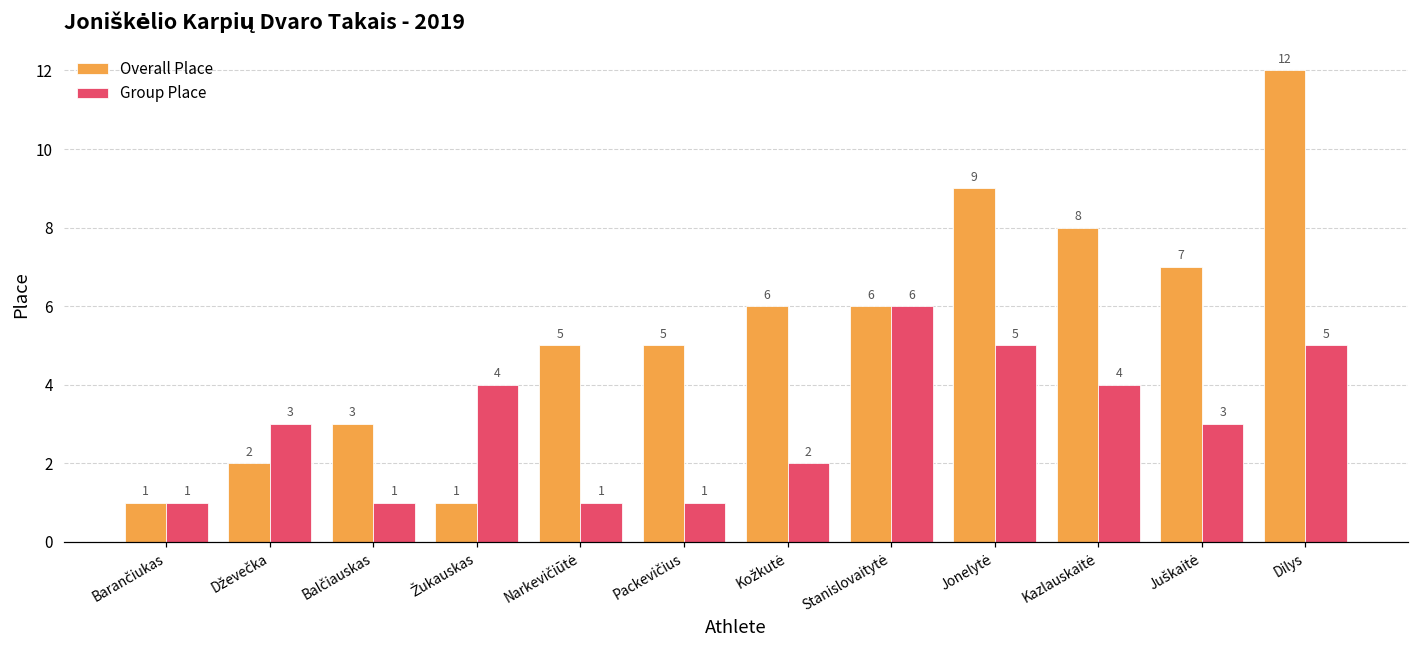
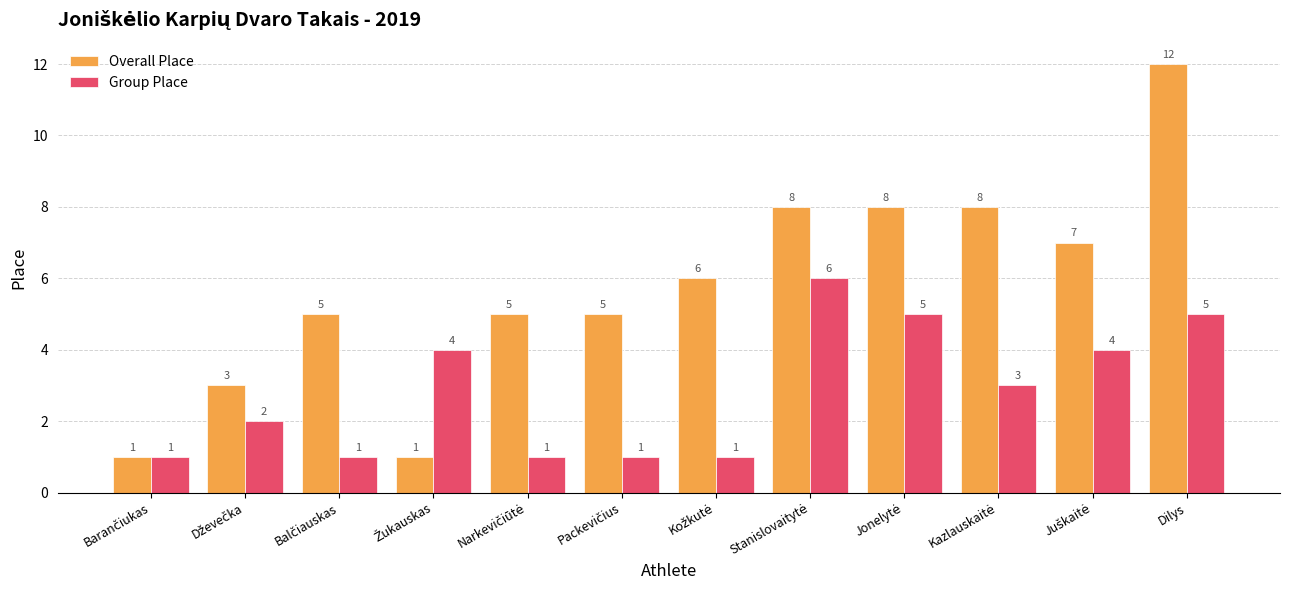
Overall Place, Dževečka: 2 -> 3
Group Place, Dževečka: 3 -> 2
Overall Place, Balčiauskas: 3 -> 5
Group Place, Kožkutė: 2 -> 1
Overall Place, Stanislovaitytė: 6 -> 8
Overall Place, Jonelytė: 9 -> 8
Group Place, Kazlauskaitė: 4 -> 3
Group Place, Juškaitė: 3 -> 4
